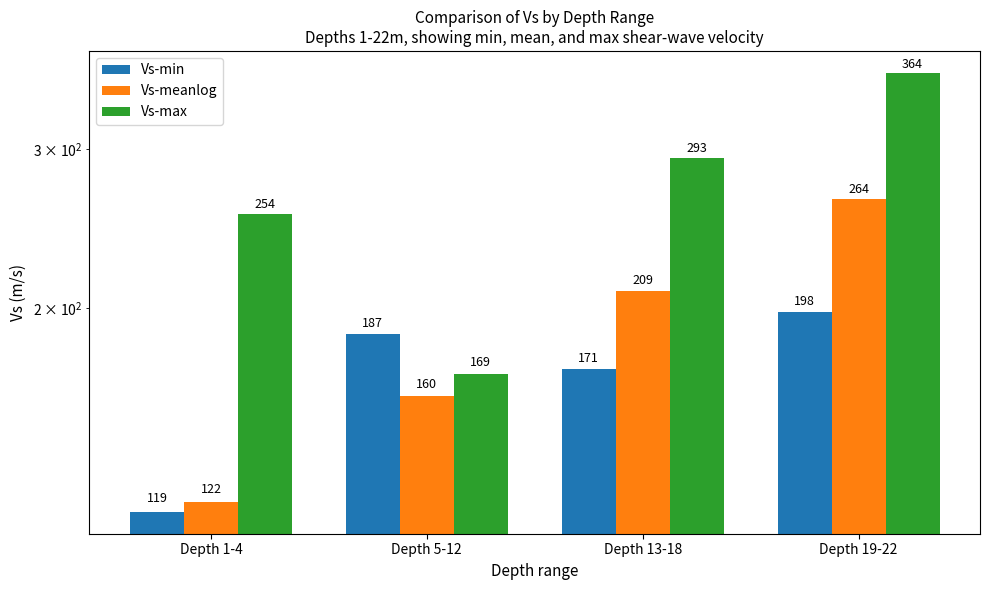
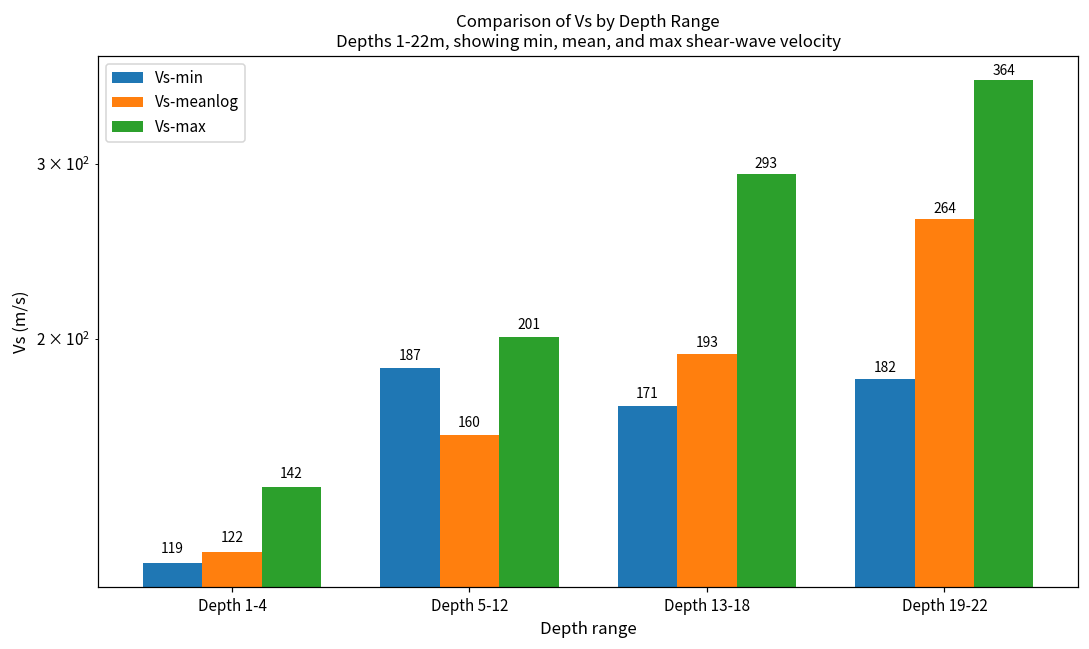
Vs-max, Depth 1-4: 254 -> 142
Vs-max, Depth 5-12: 169 -> 201
Vs-meanlog, Depth 13-18: 209 -> 193
Vs-min, Depth 19-22: 198 -> 182
